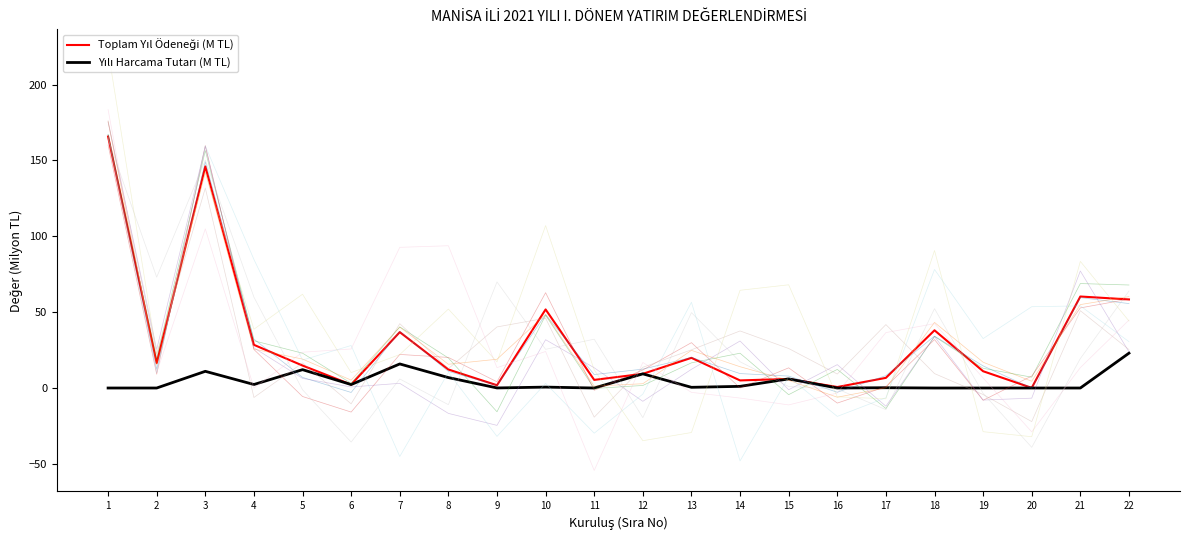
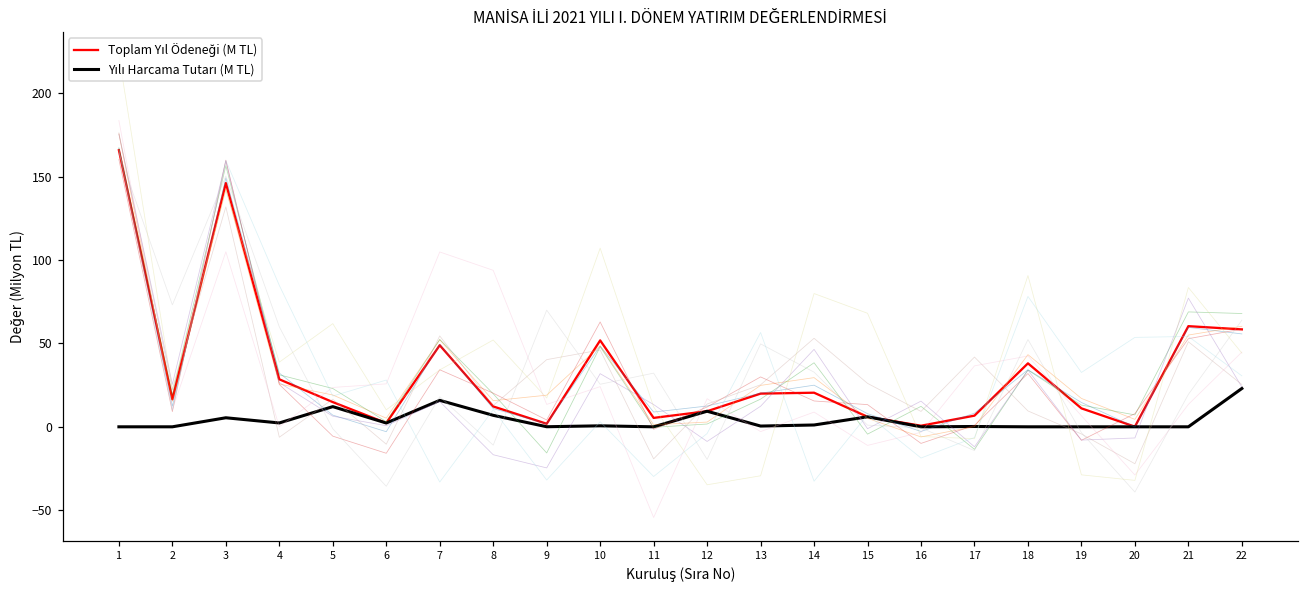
Yılı Harcama Tutarı (M TL), 3: 11 -> 5
Toplam Yıl Ödeneği (M TL), 7: 37 -> 49
Toplam Yıl Ödeneği (M TL), 14: 5 -> 20
